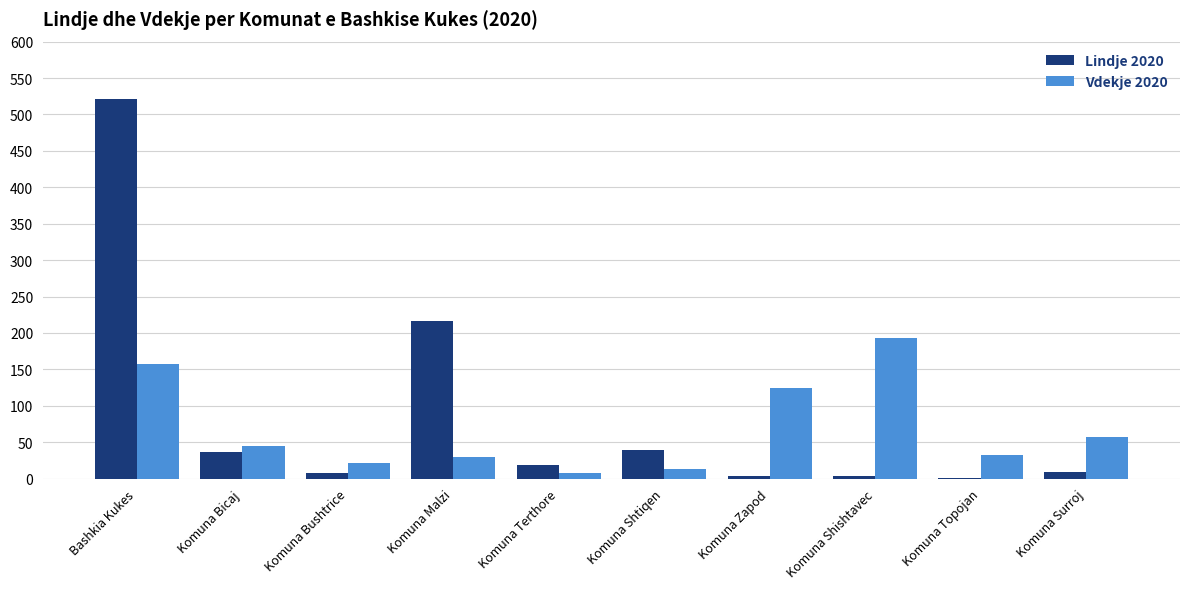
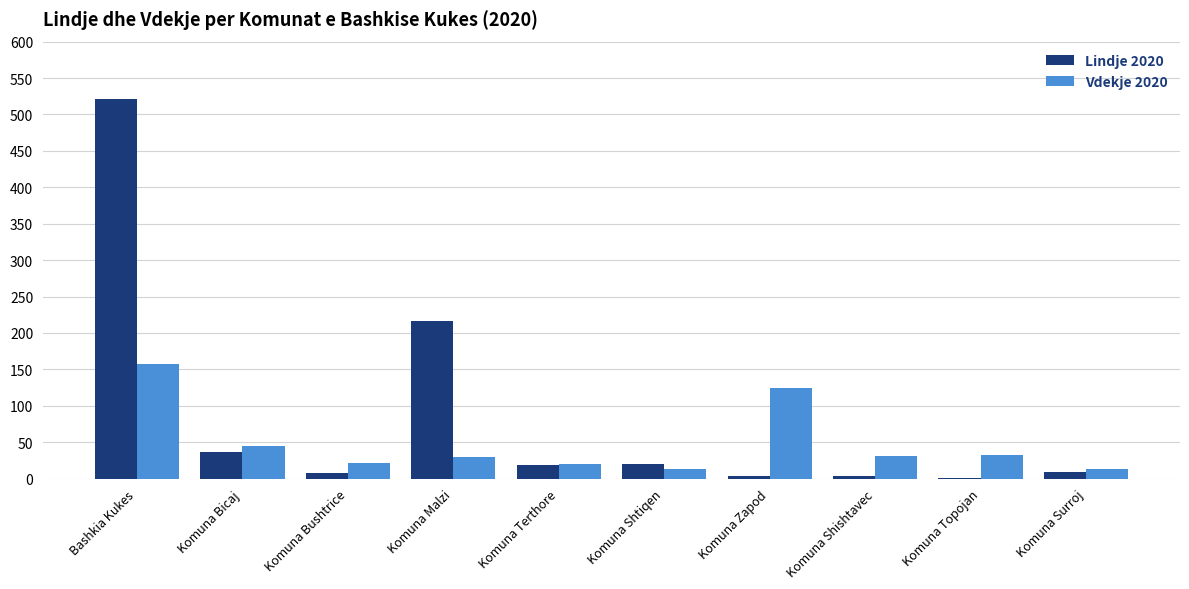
Vdekje 2020, Komuna Terthore: 10 -> 20
Lindje 2020, Komuna Shtiqen: 40 -> 20
Vdekje 2020, Komuna Shishtavec: 190 -> 30
Vdekje 2020, Komuna Surroj: 60 -> 10
